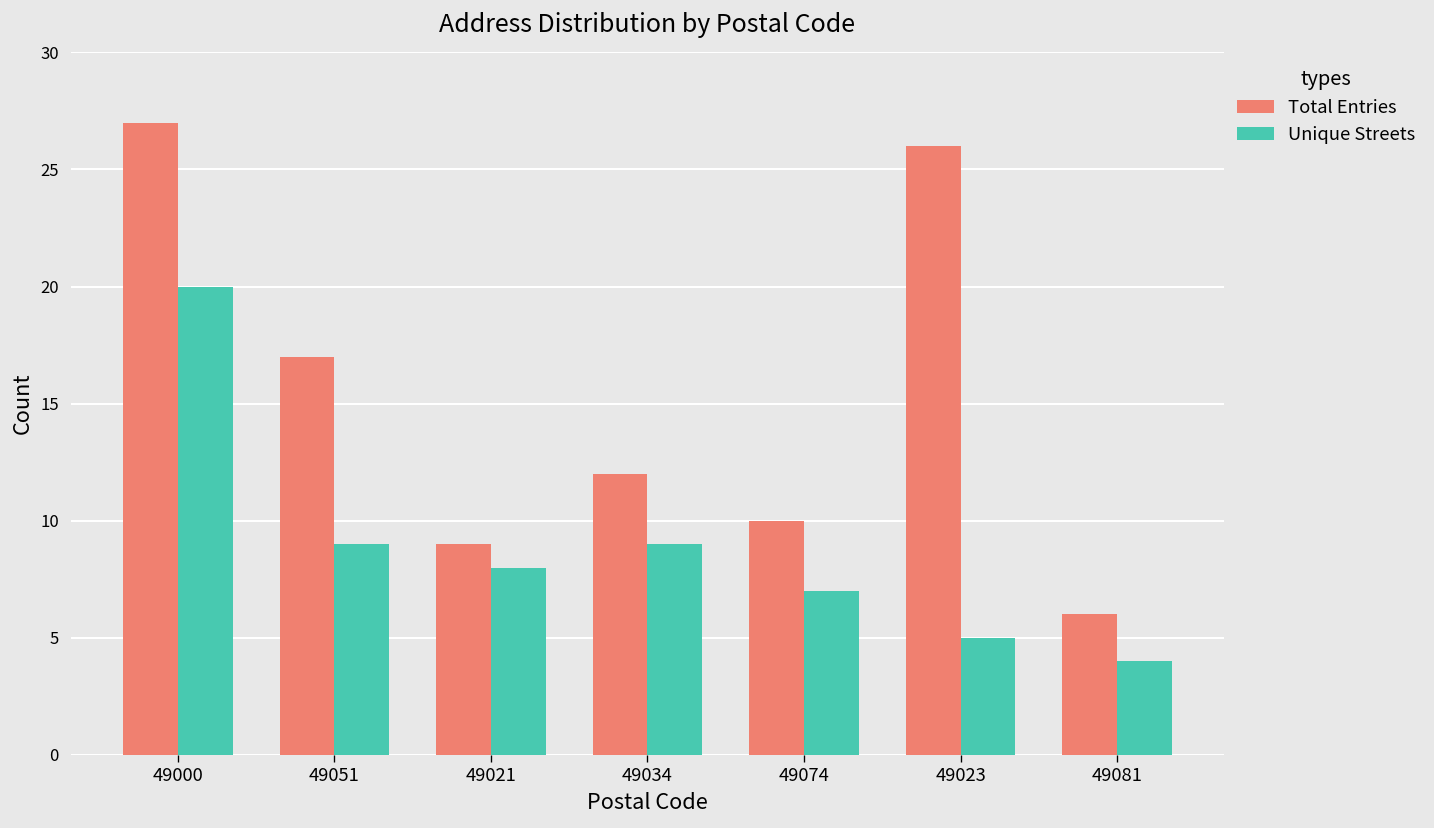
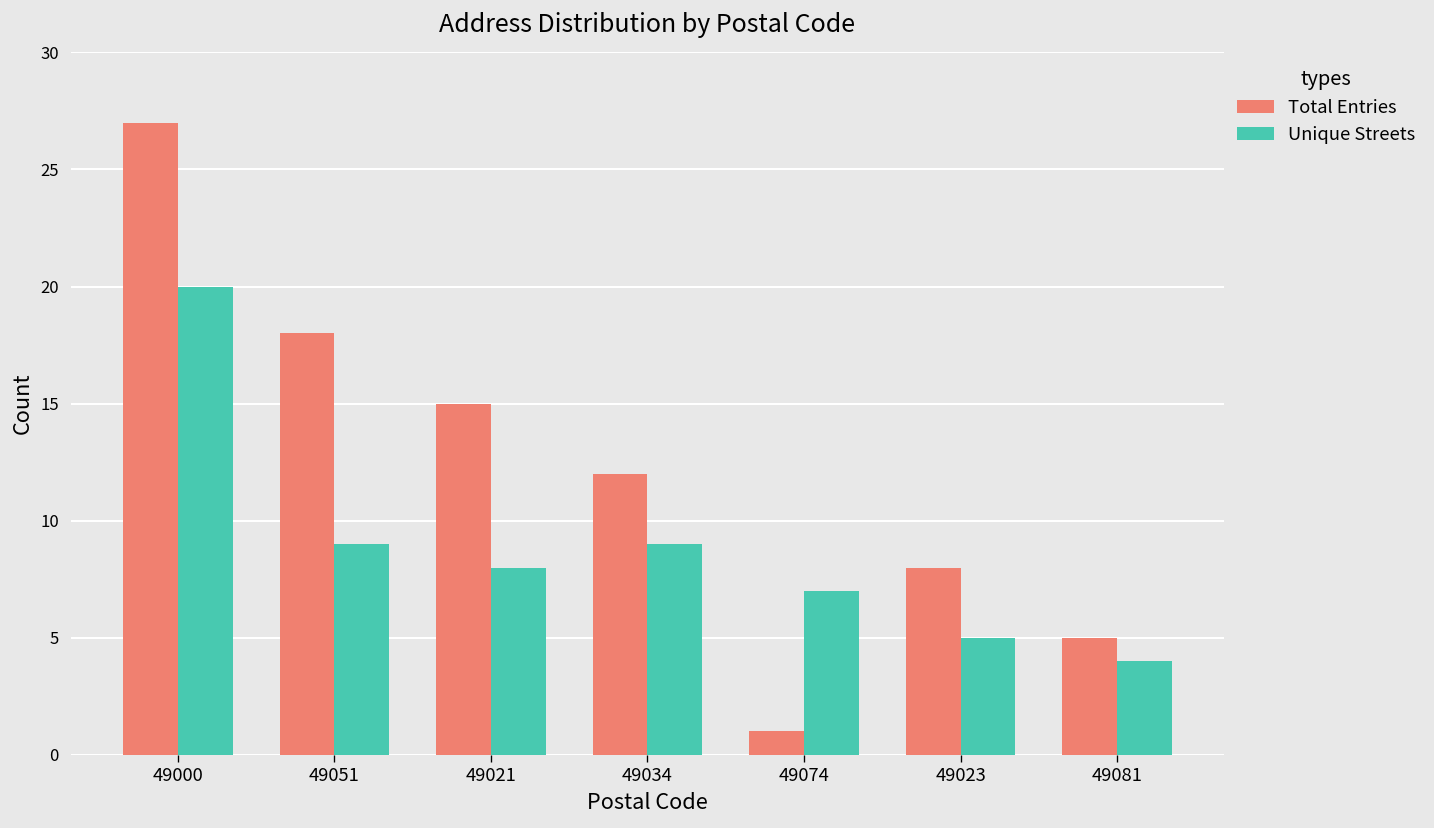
Total Entries, 49051: 17 -> 18
Total Entries, 49021: 9 -> 15
Total Entries, 49074: 10 -> 1
Total Entries, 49023: 26 -> 8
Total Entries, 49081: 6 -> 5
